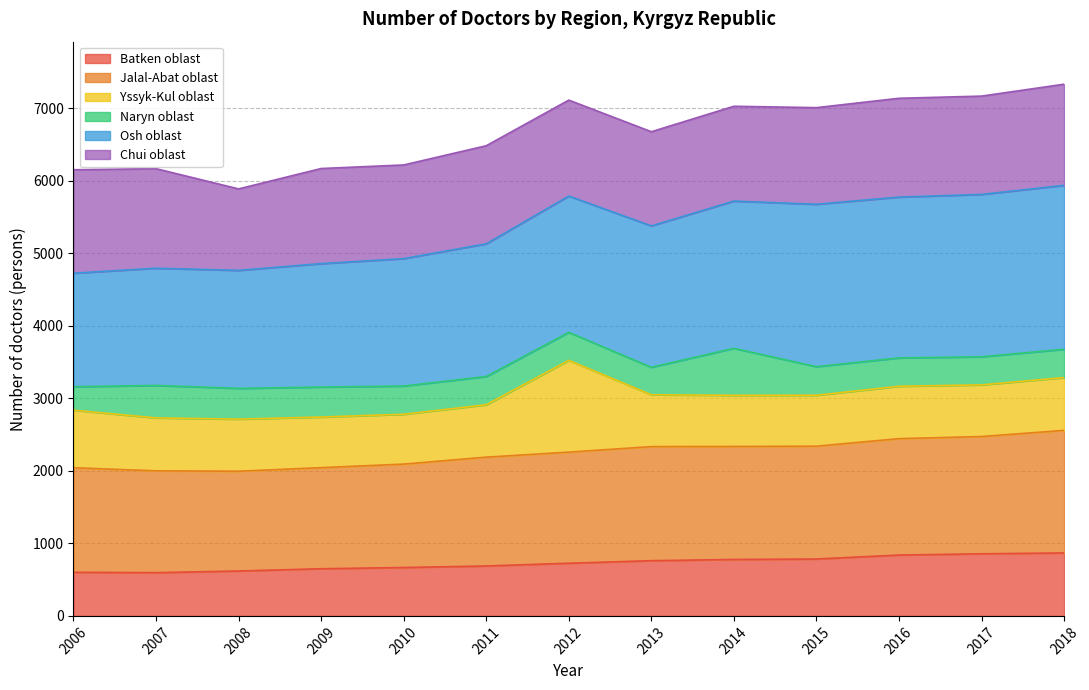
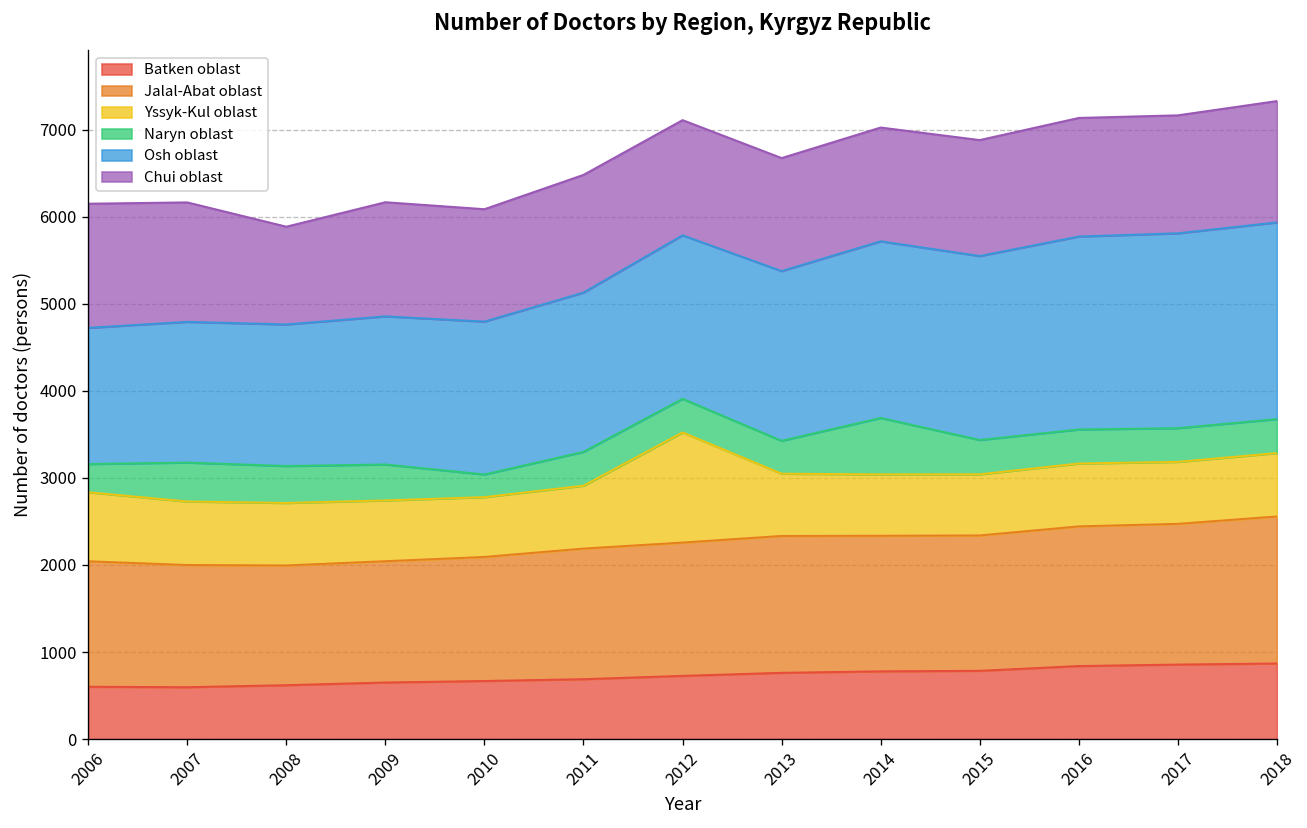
Naryn oblast, 2010: 400 -> 300
Osh oblast, 2015: 2200 -> 2100
